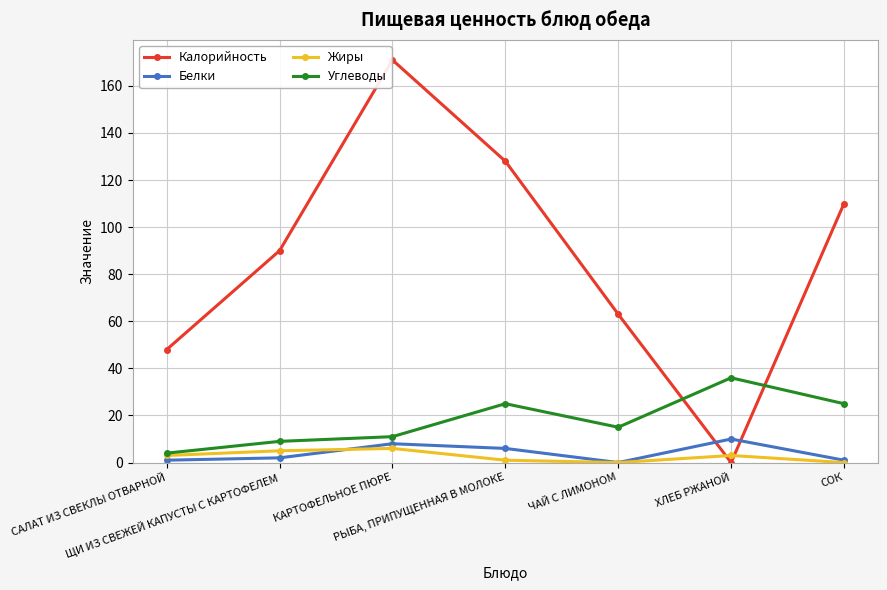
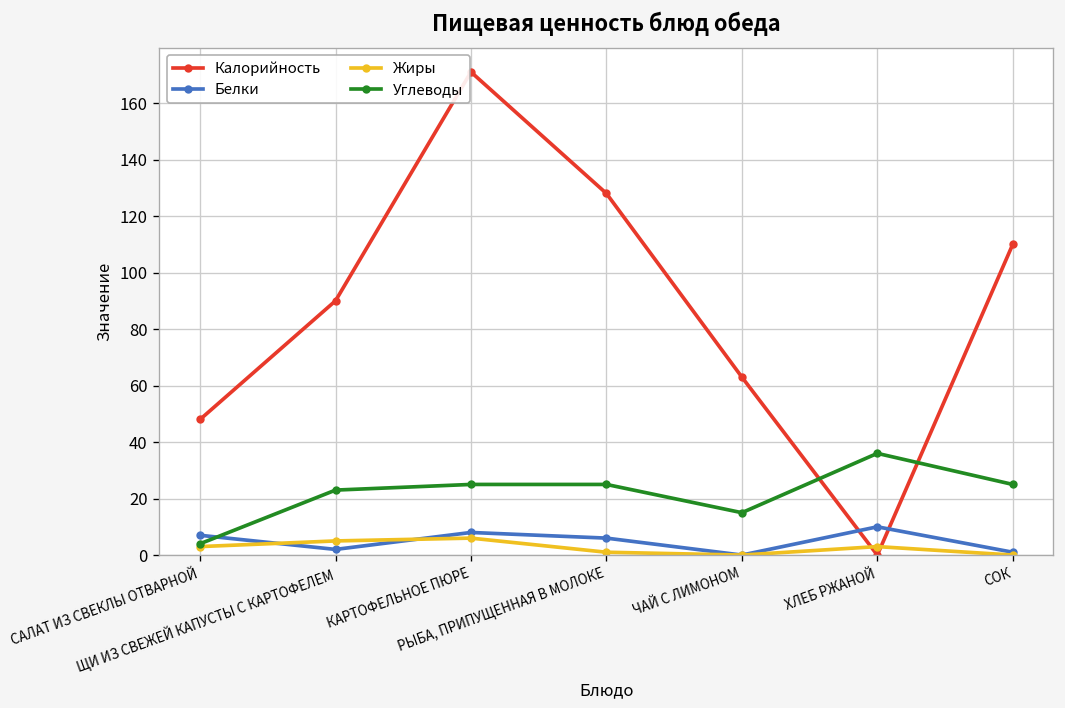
Белки, САЛАТ ИЗ СВЕКЛЫ ОТВАРНОЙ: 1 -> 7
Углеводы, ЩИ ИЗ СВЕЖЕЙ КАПУСТЫ С КАРТОФЕЛЕМ: 9 -> 23
Углеводы, КАРТОФЕЛЬНОЕ ПЮРЕ: 11 -> 25
